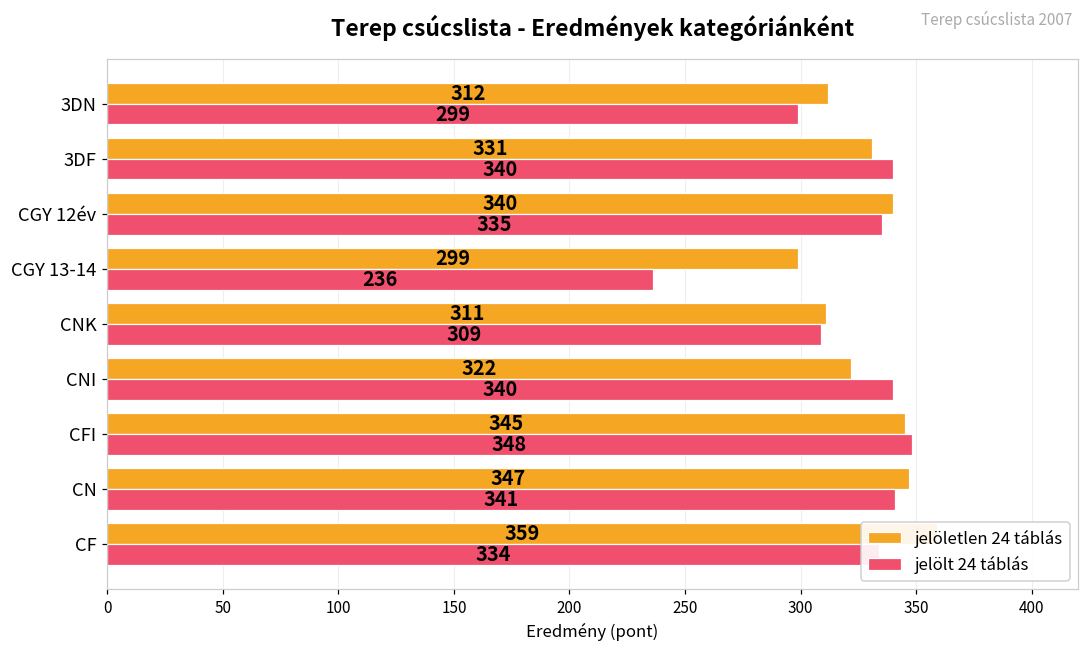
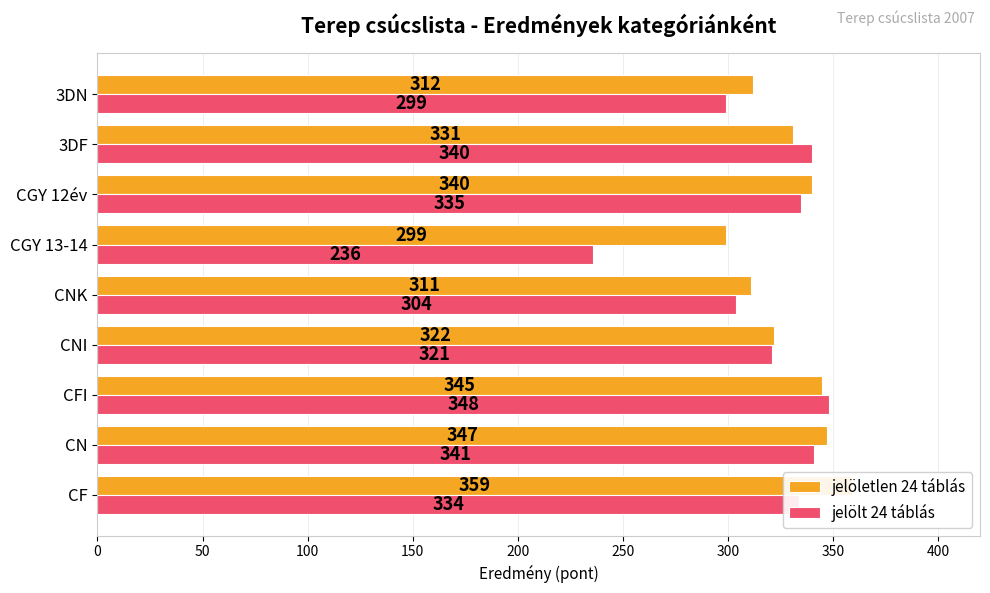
jelölt 24 táblás, CNK: 309 -> 304
jelölt 24 táblás, CNI: 340 -> 321
